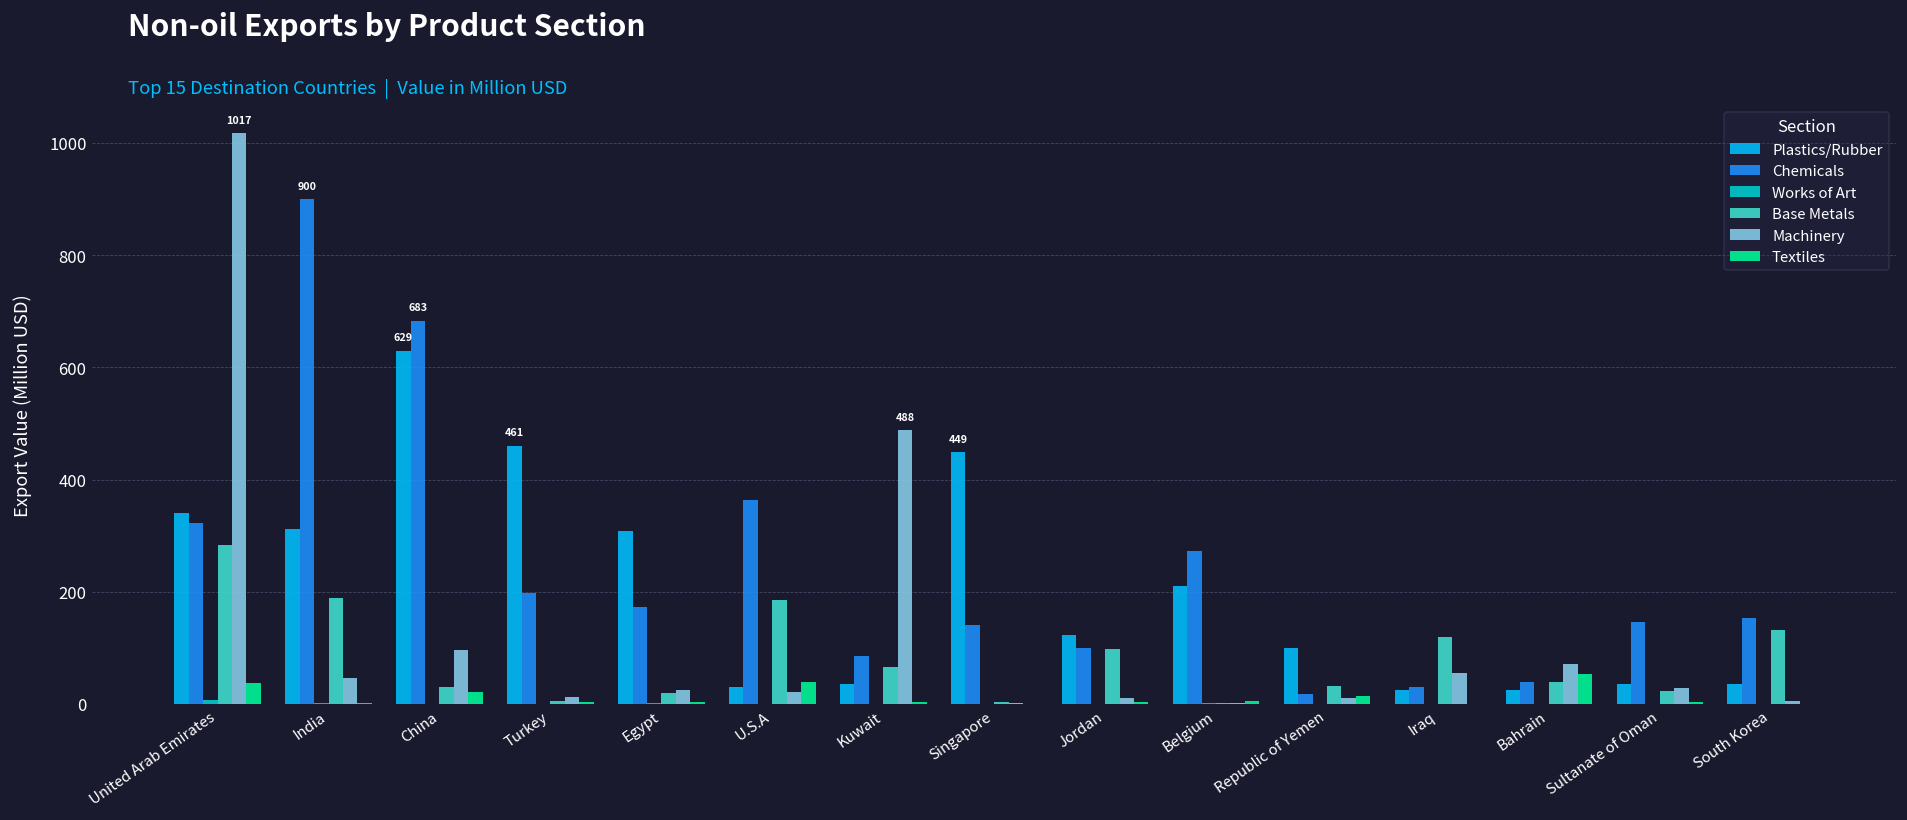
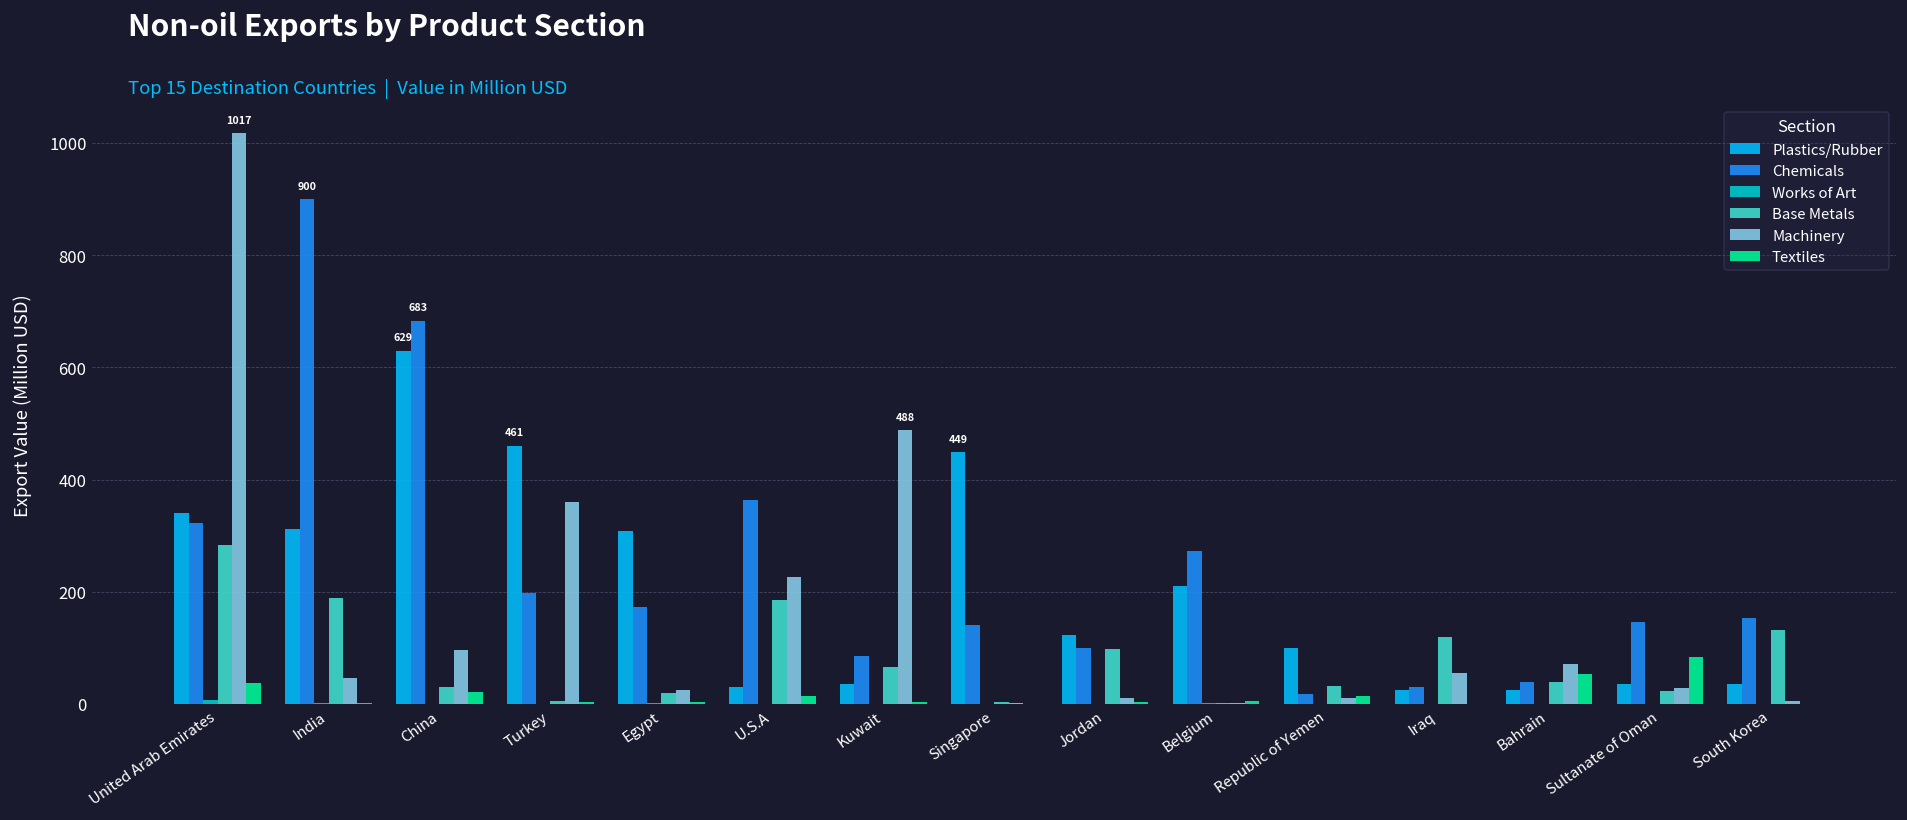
Machinery, Turkey: 10 -> 360
Machinery, U.S.A: 20 -> 230
Textiles, U.S.A: 40 -> 10
Textiles, Sultanate of Oman: 0 -> 80
